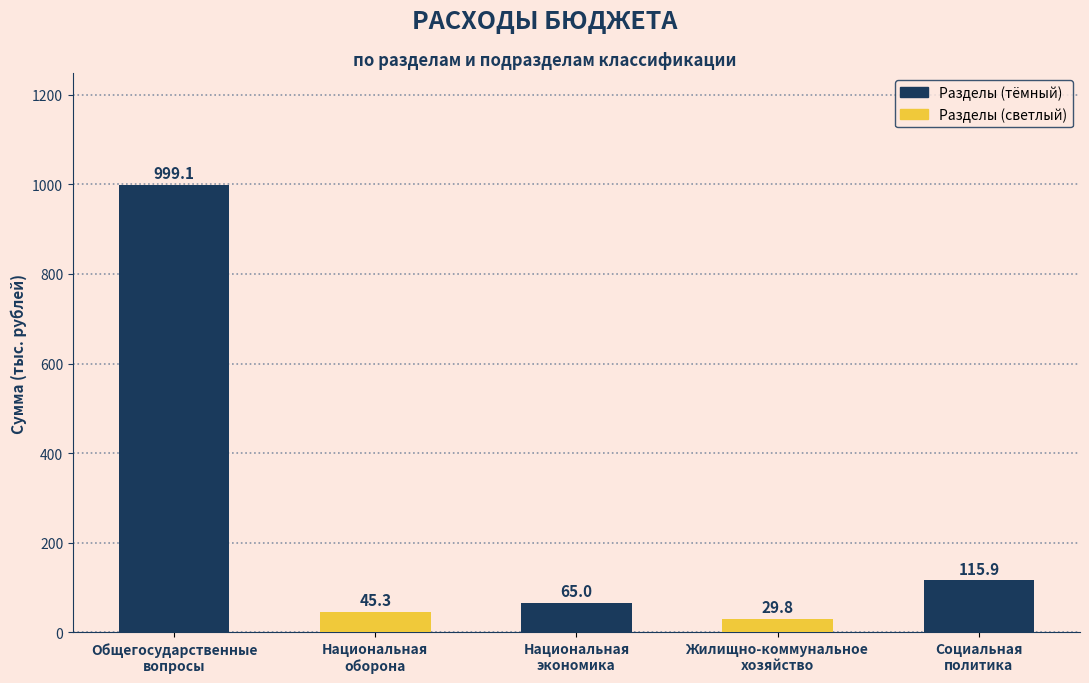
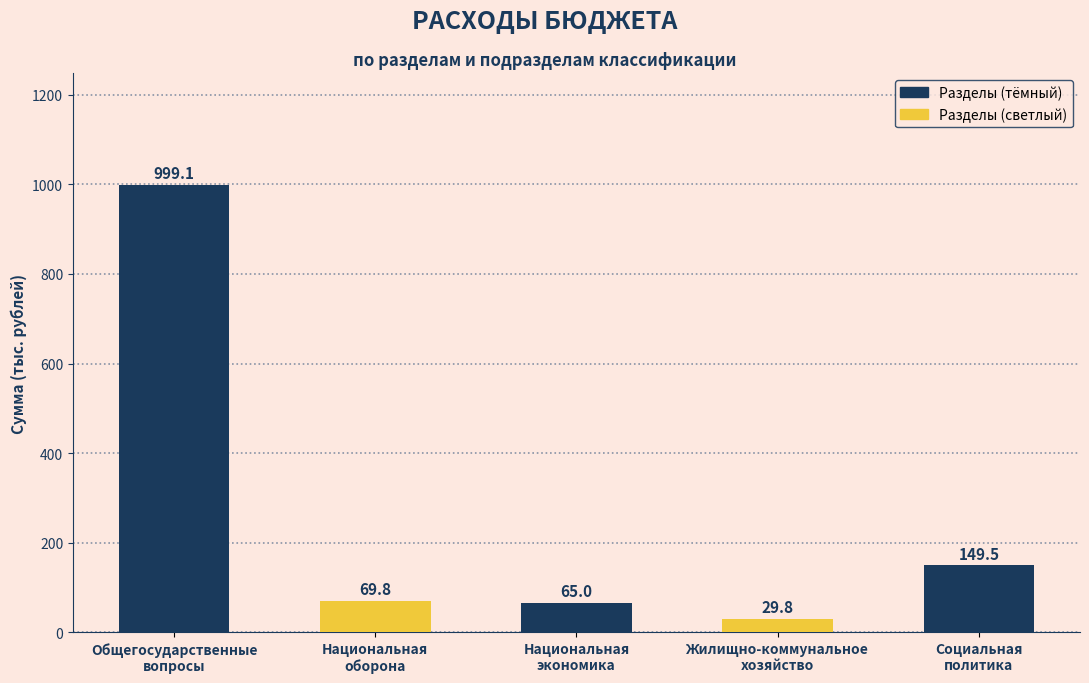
Национальная оборона: 45.3 -> 69.8
Социальная политика: 115.9 -> 149.5
